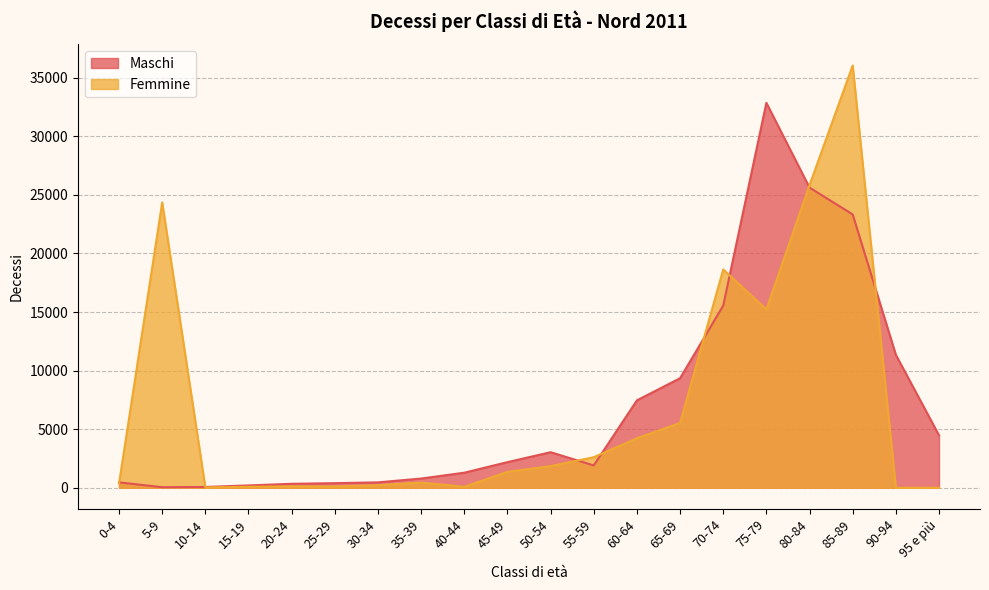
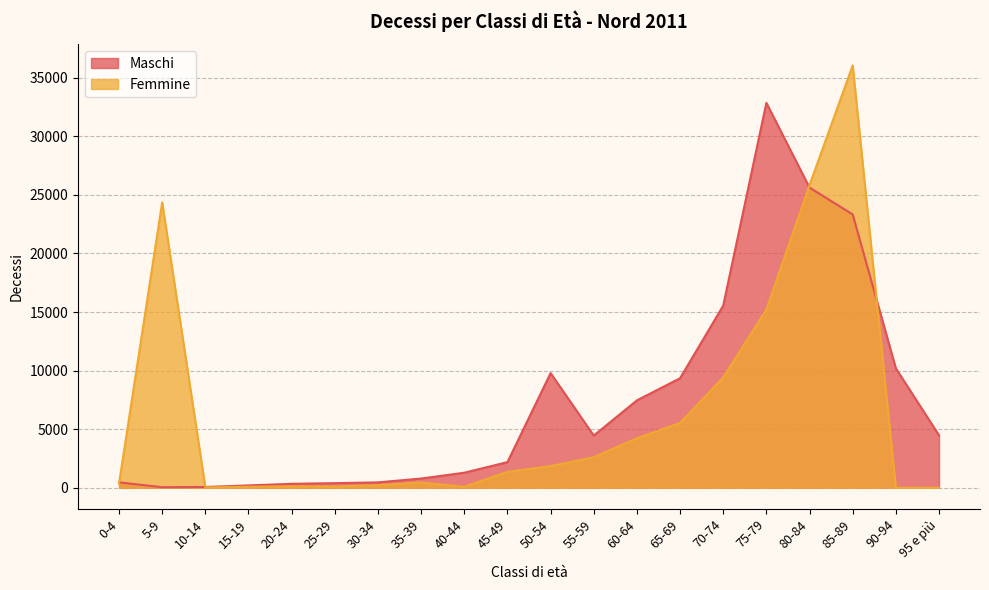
Maschi, 50-54: 3000 -> 9800
Maschi, 55-59: 1900 -> 4500
Femmine, 70-74: 18600 -> 9400
Maschi, 90-94: 11300 -> 10200
